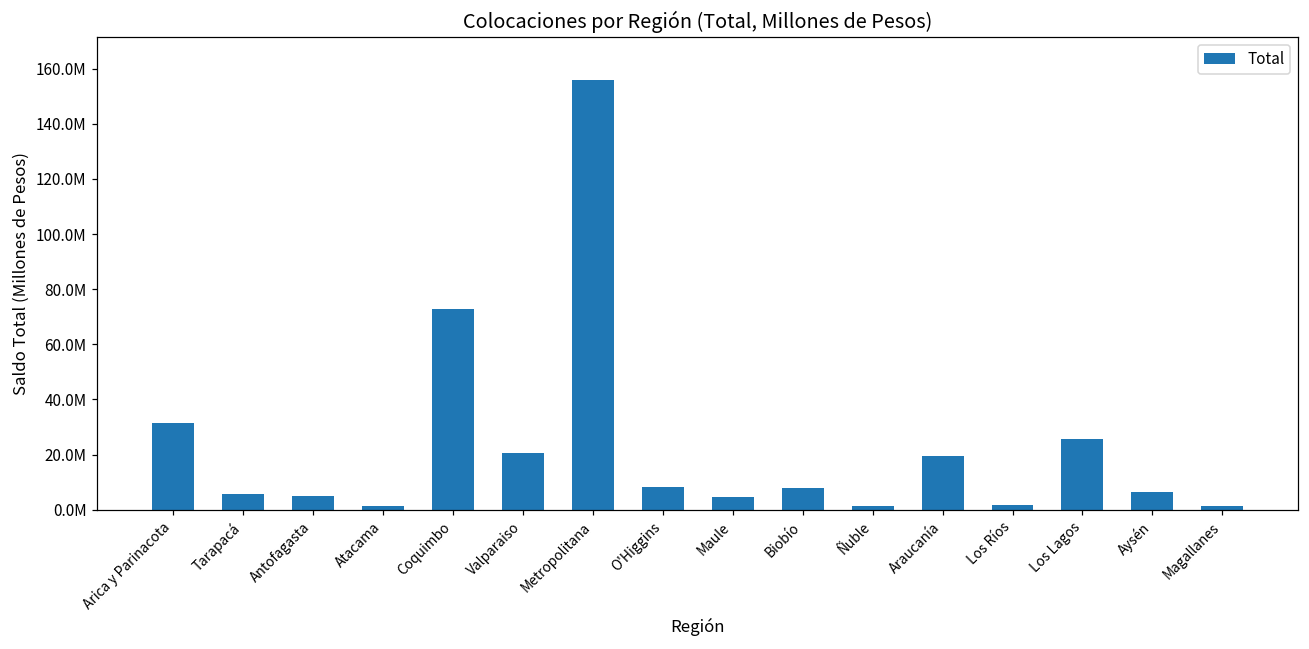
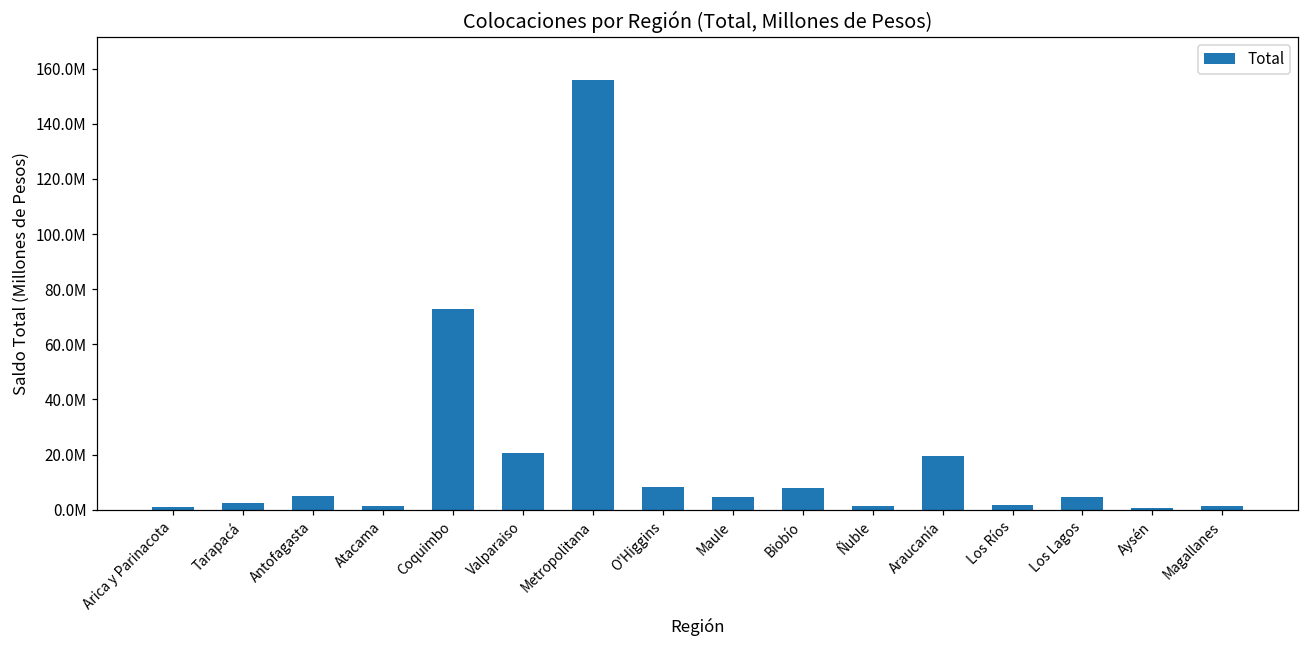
Arica y Parinacota: 32000000 -> 1000000
Tarapacá: 6000000 -> 2000000
Los Lagos: 26000000 -> 5000000
Aysén: 6000000 -> 1000000
